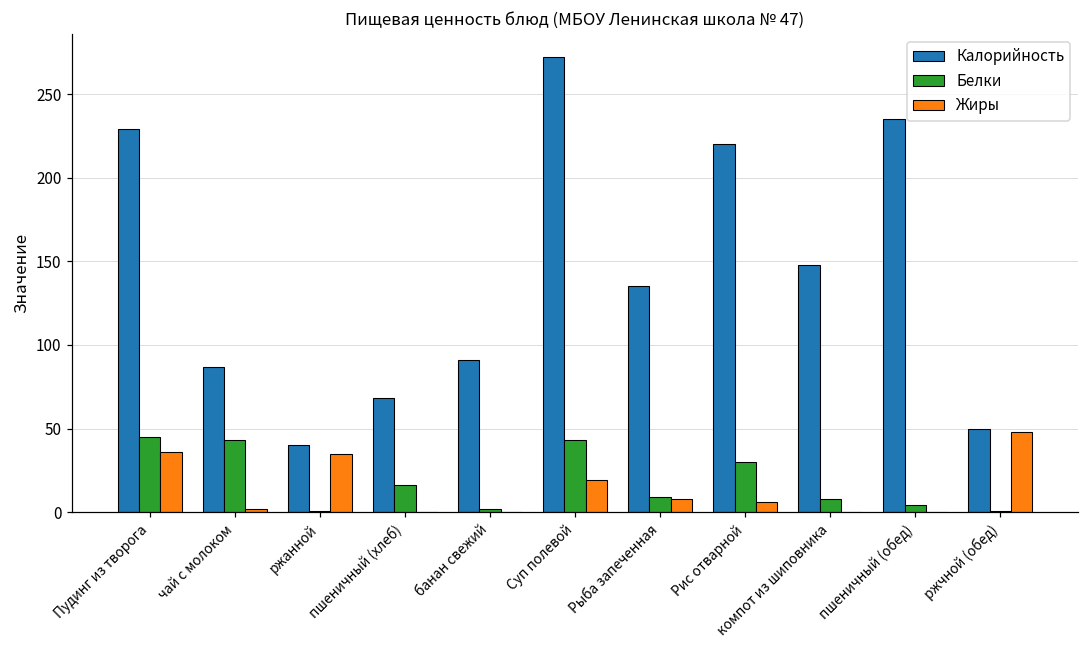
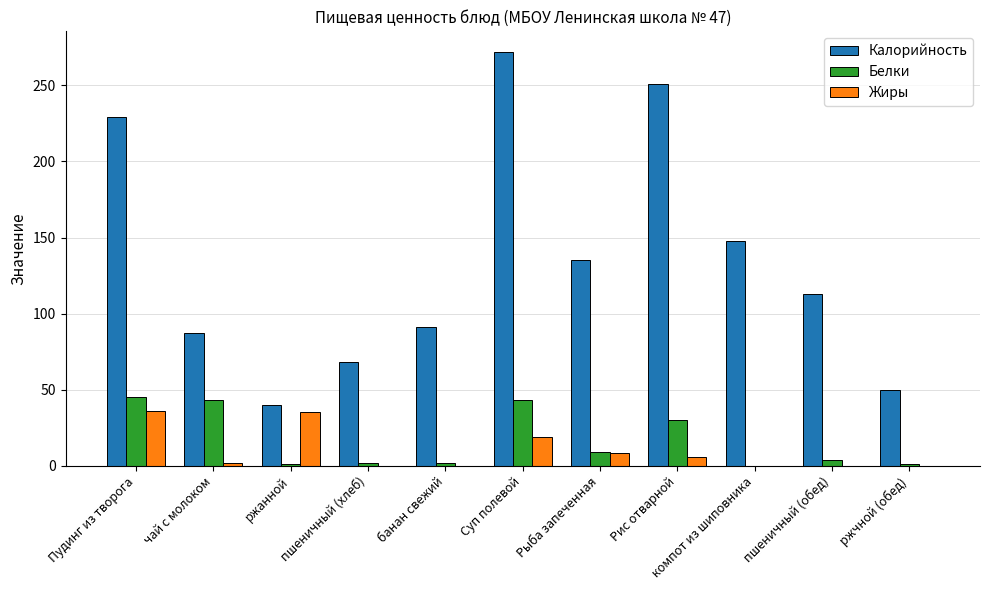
Белки, пшеничный (хлеб): 16 -> 2
Калорийность, Рис отварной: 220 -> 251
Белки, компот из шиповника: 8 -> 0
Калорийность, пшеничный (обед): 235 -> 113
Жиры, ржчной (обед): 48 -> 0
